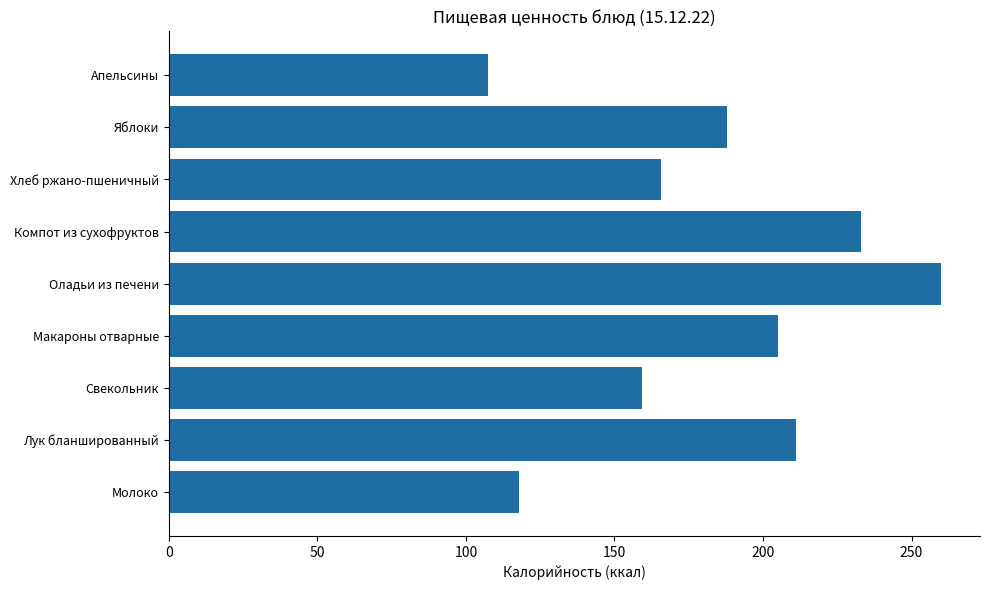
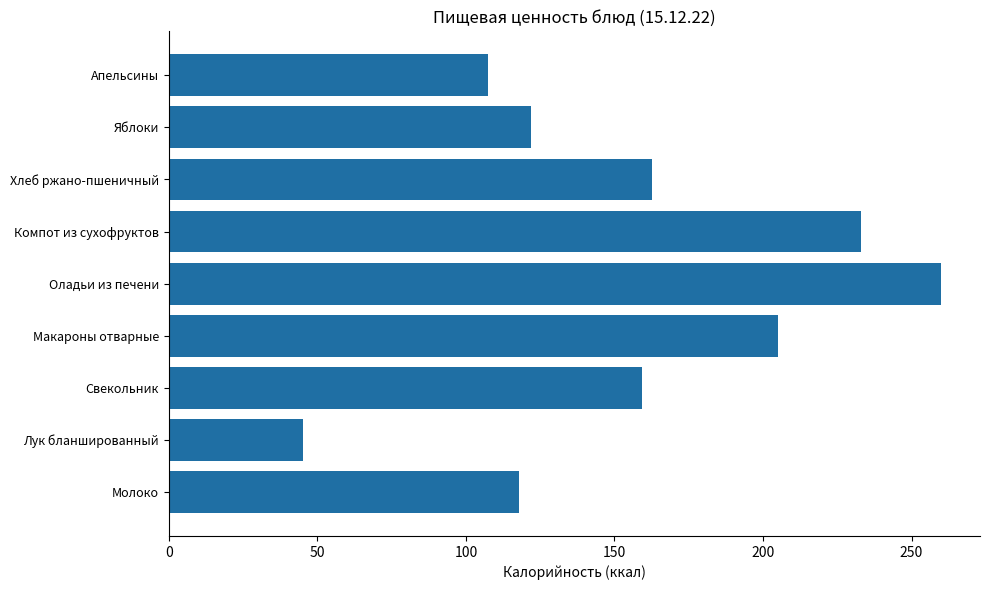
Яблоки: 188 -> 122
Хлеб ржано-пшеничный: 166 -> 163
Лук бланшированный: 211 -> 45
